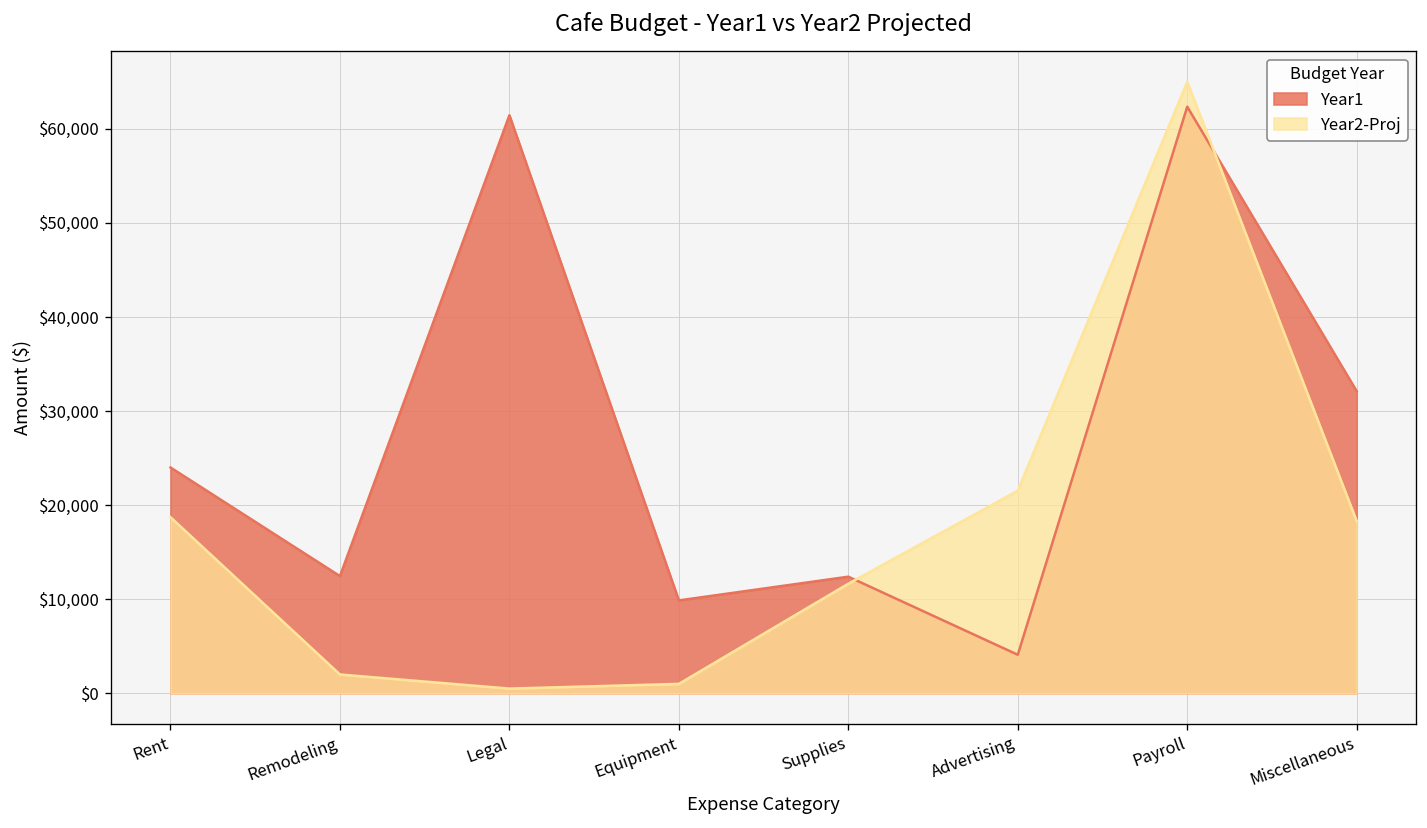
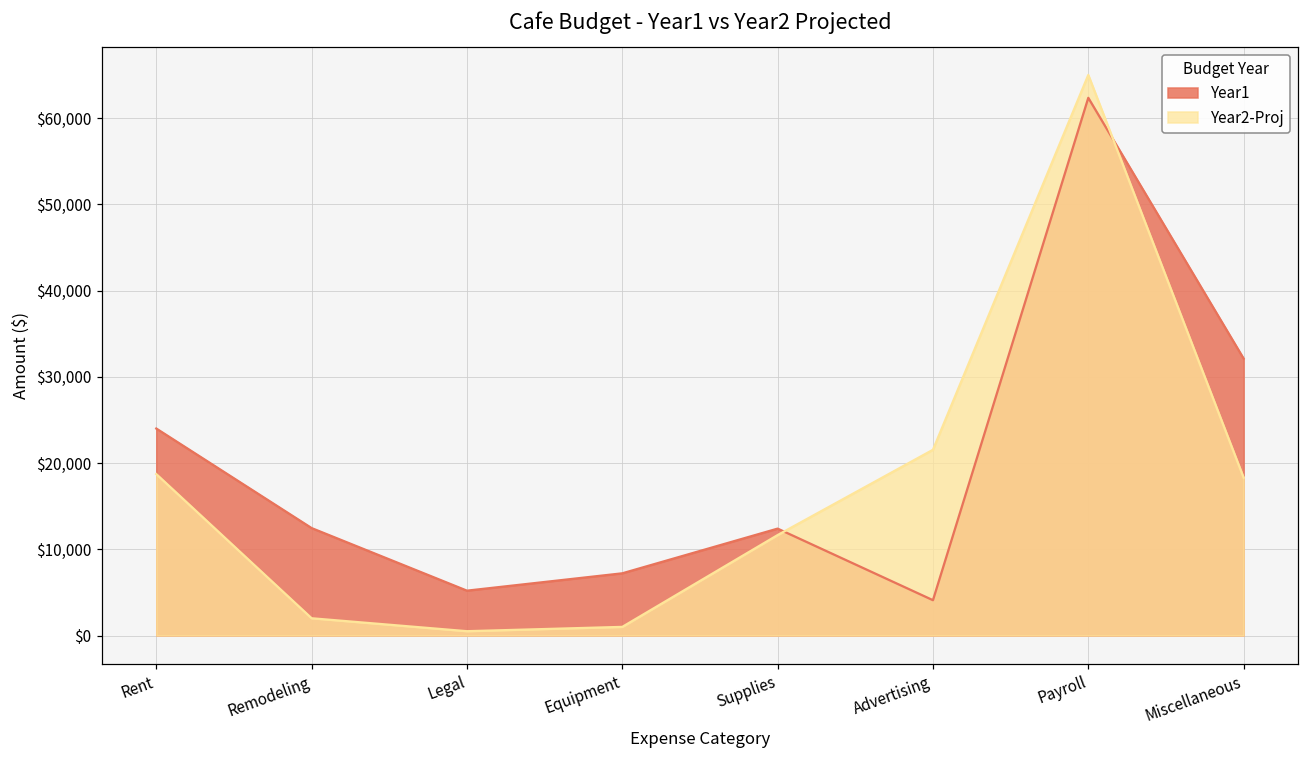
Year1, Legal: $61,000 -> $5,000
Year1, Equipment: $10,000 -> $7,000
